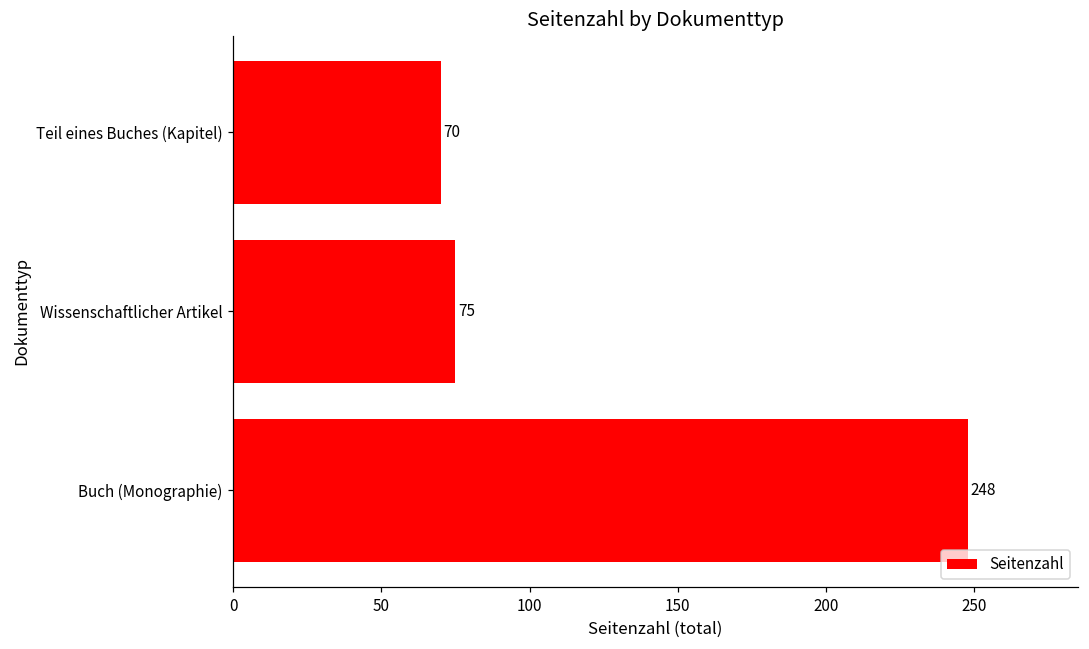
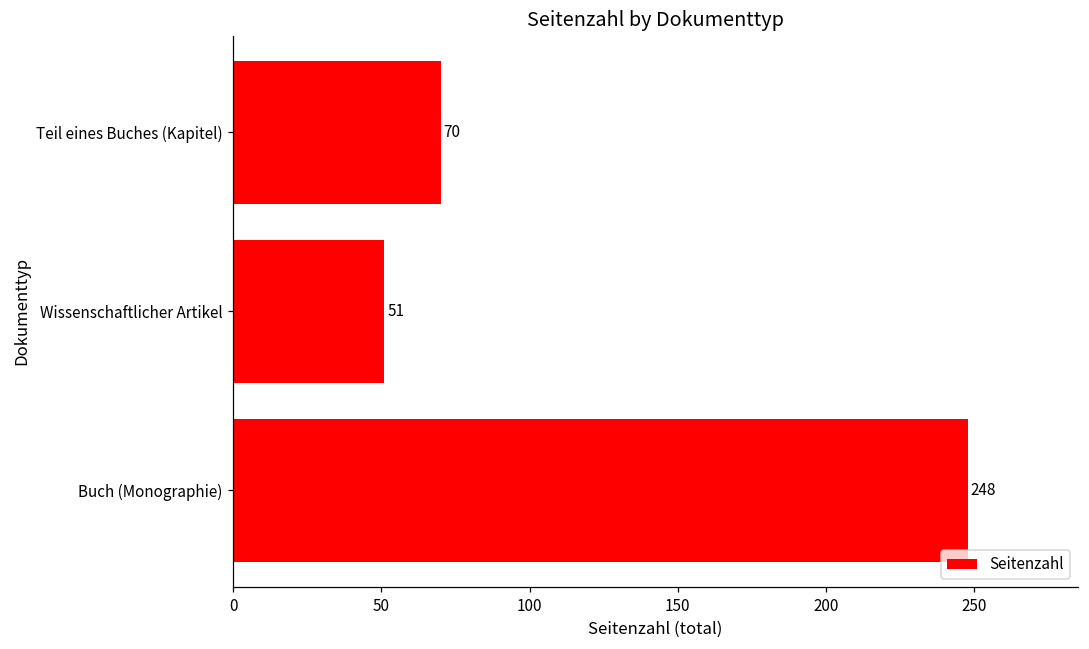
Wissenschaftlicher Artikel: 75 -> 51
